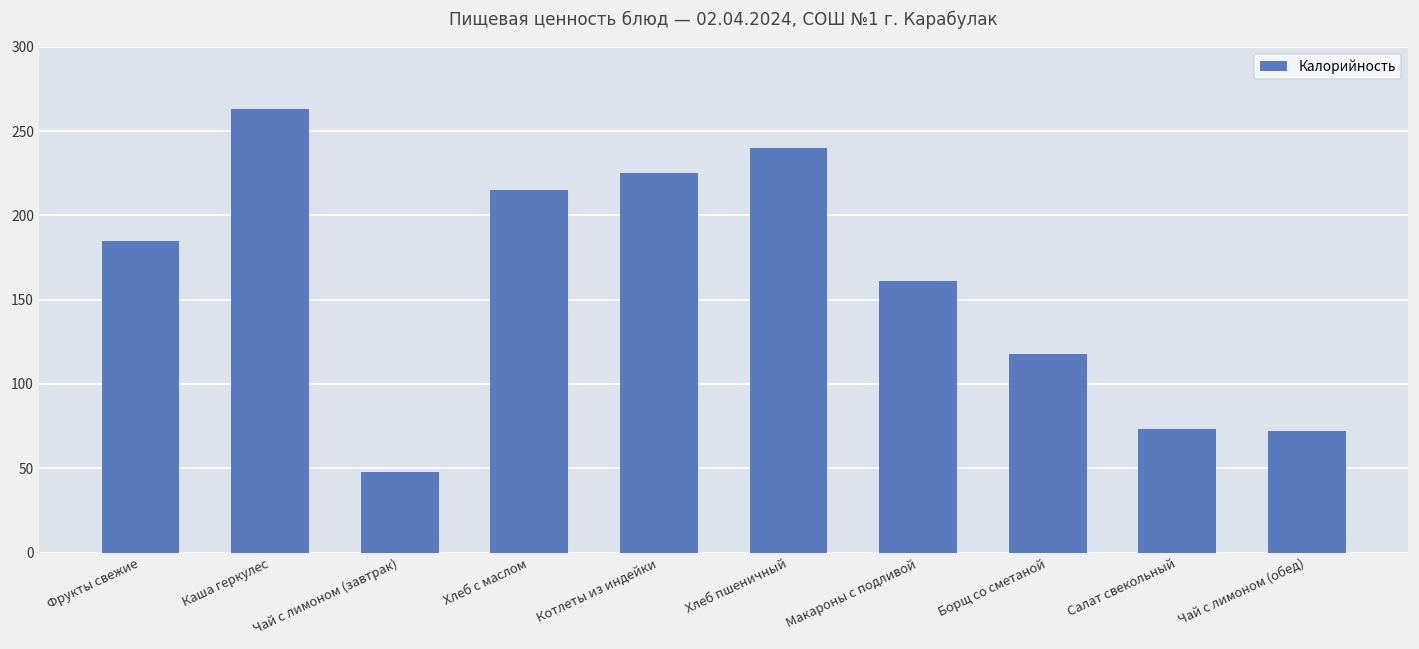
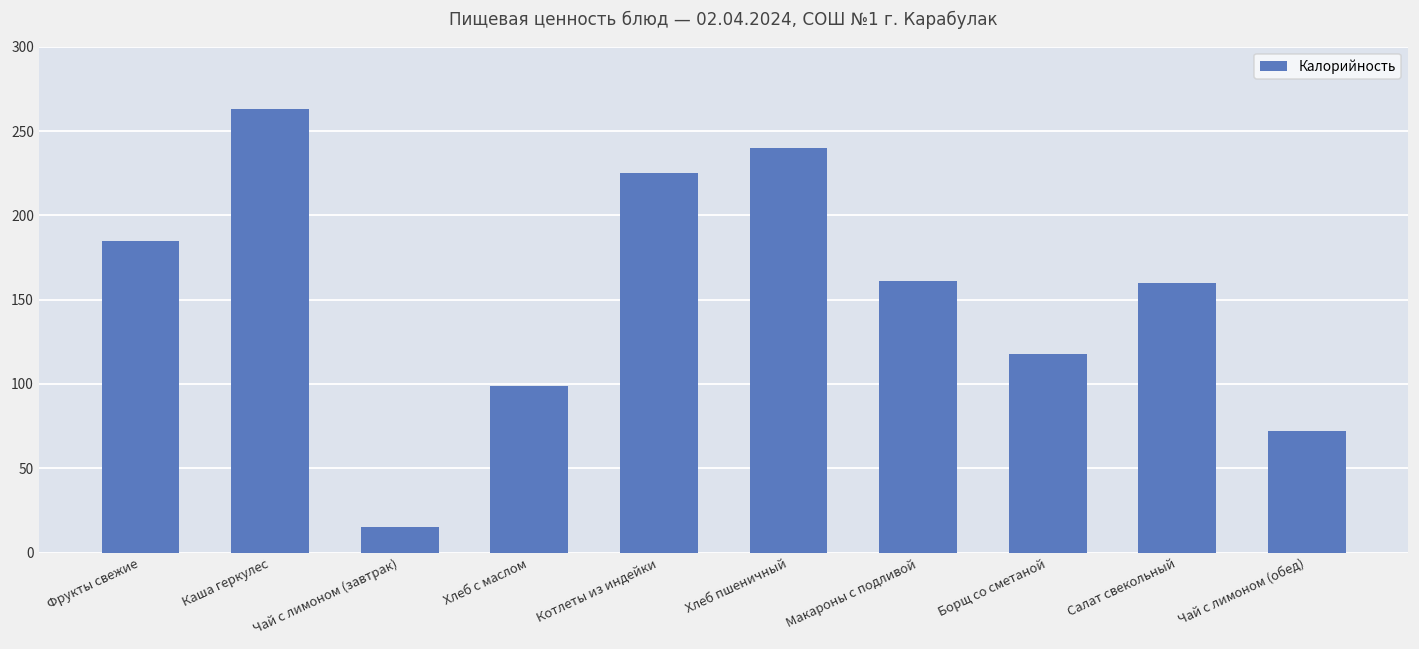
Чай с лимоном (завтрак): 48 -> 15
Хлеб с маслом: 215 -> 99
Салат свекольный: 73 -> 160
